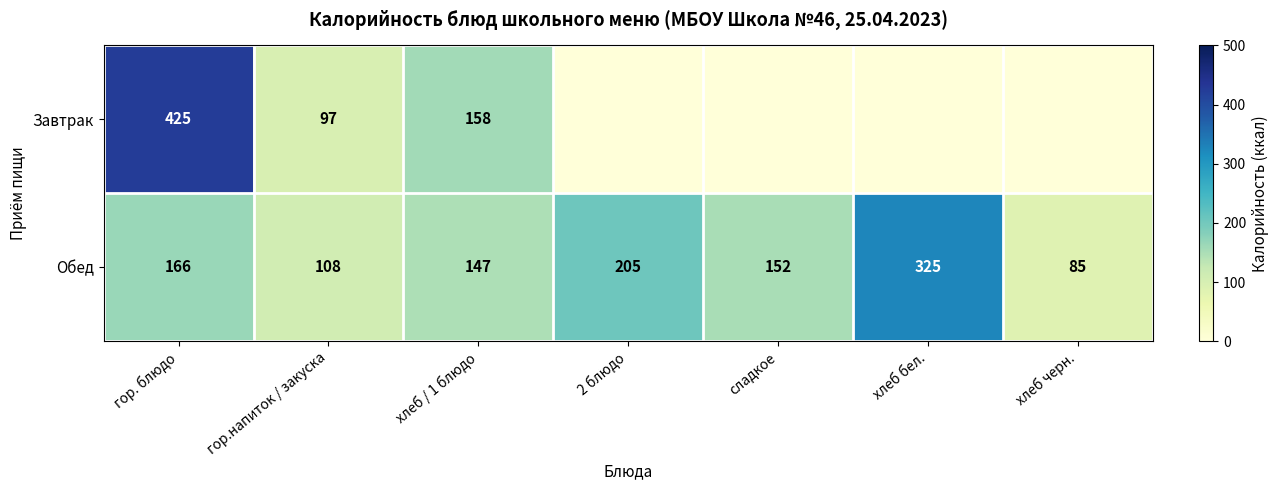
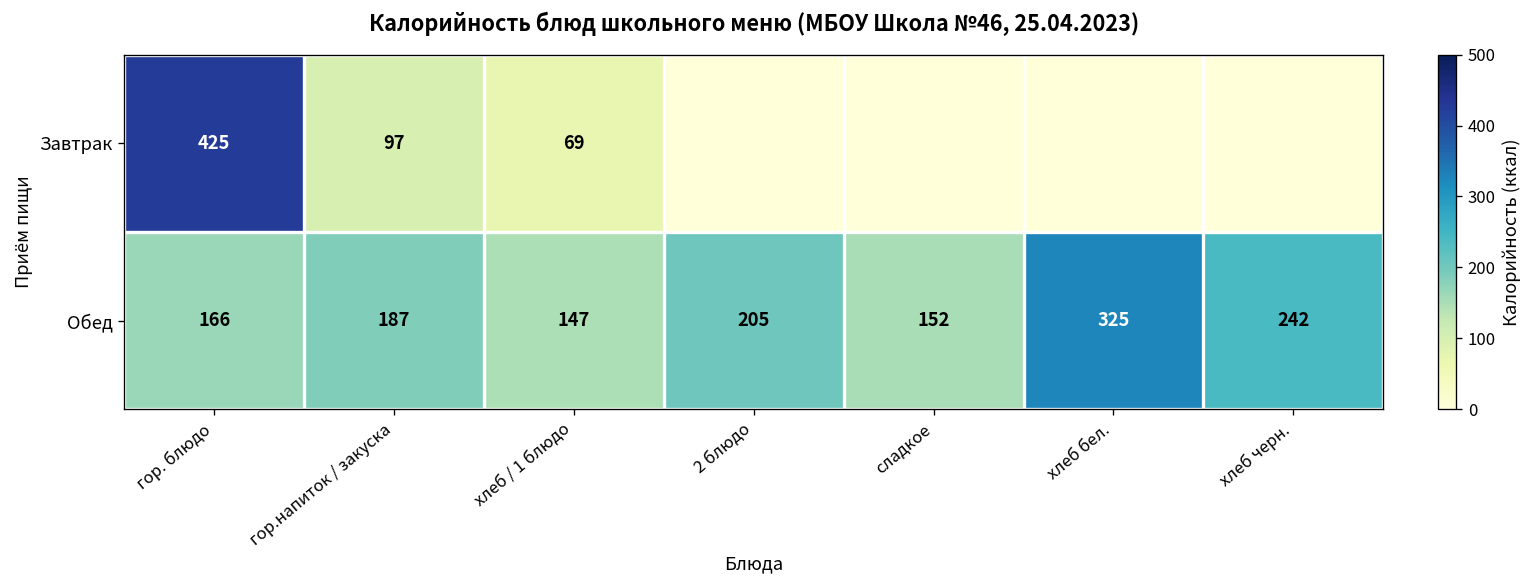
Завтрак, хлеб / 1 блюдо: 158 -> 69
Обед, гор.напиток / закуска: 108 -> 187
Обед, хлеб черн.: 85 -> 242
